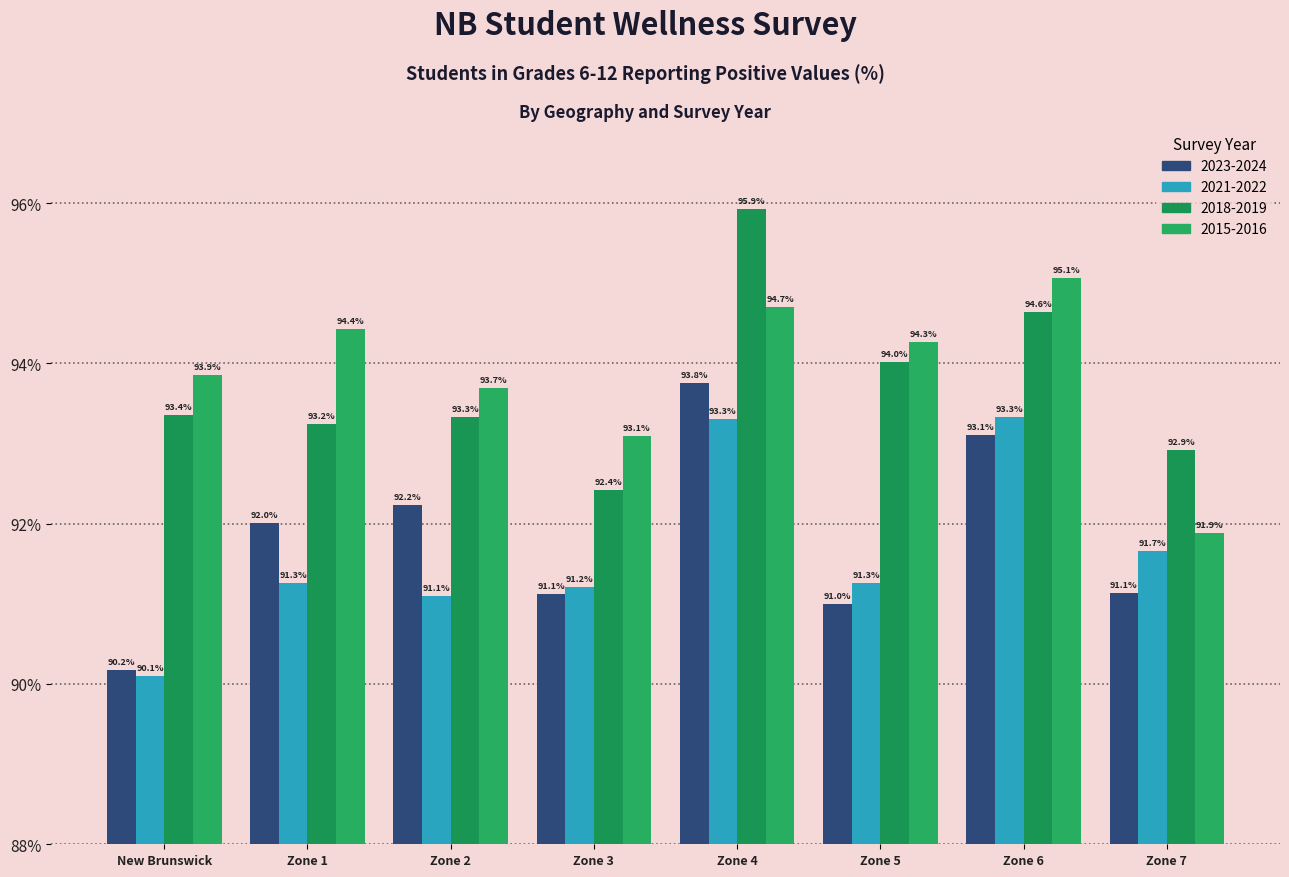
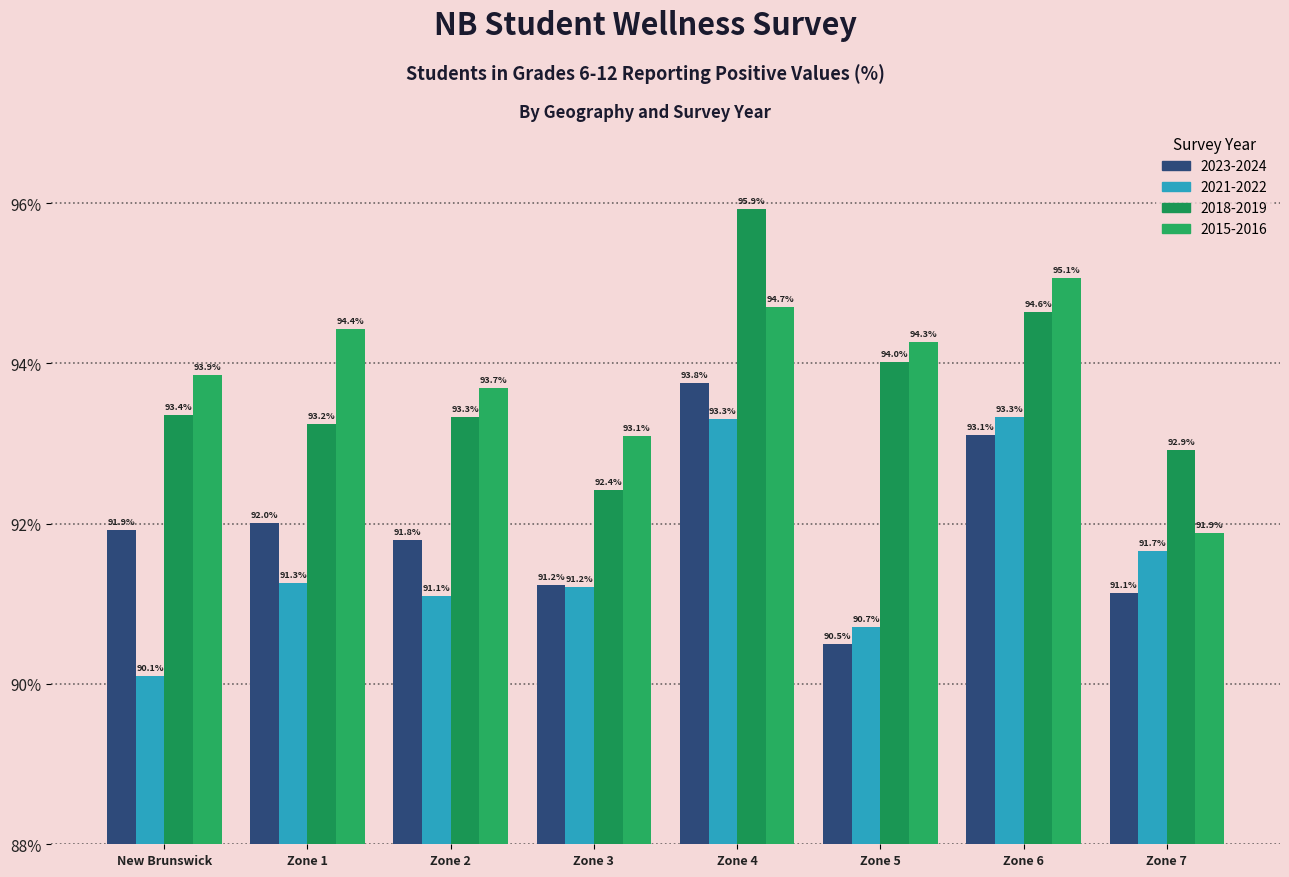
2023-2024, New Brunswick: 90.2% -> 91.9%
2023-2024, Zone 2: 92.2% -> 91.8%
2023-2024, Zone 3: 91.1% -> 91.2%
2023-2024, Zone 5: 91.0% -> 90.5%
2021-2022, Zone 5: 91.3% -> 90.7%
